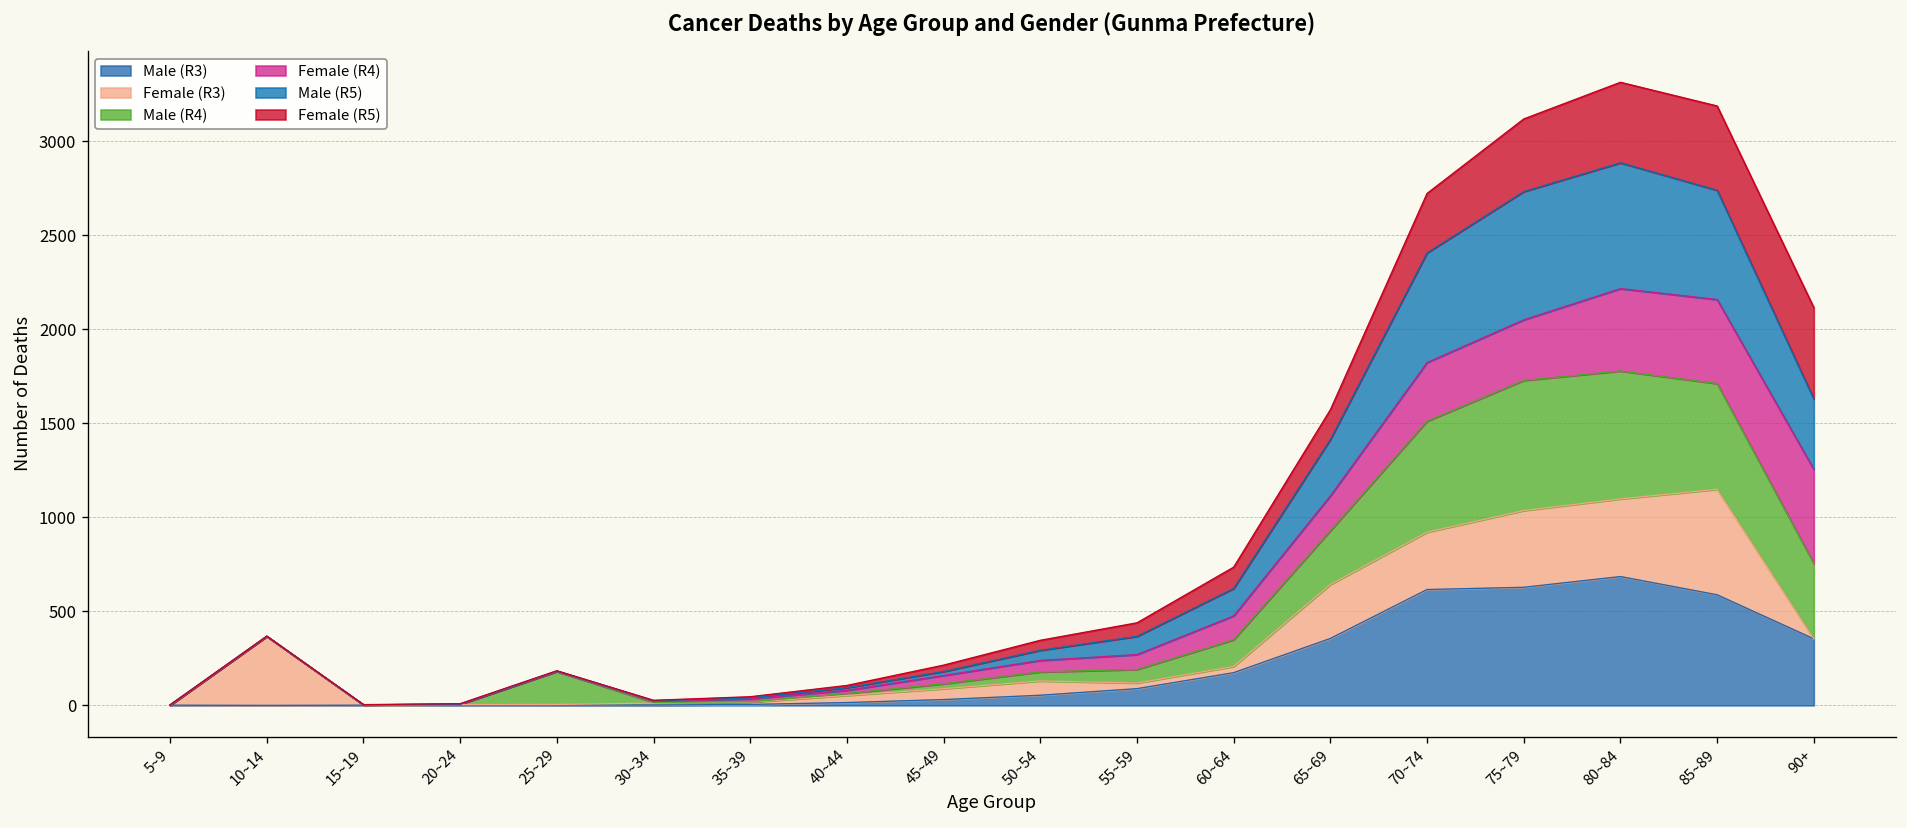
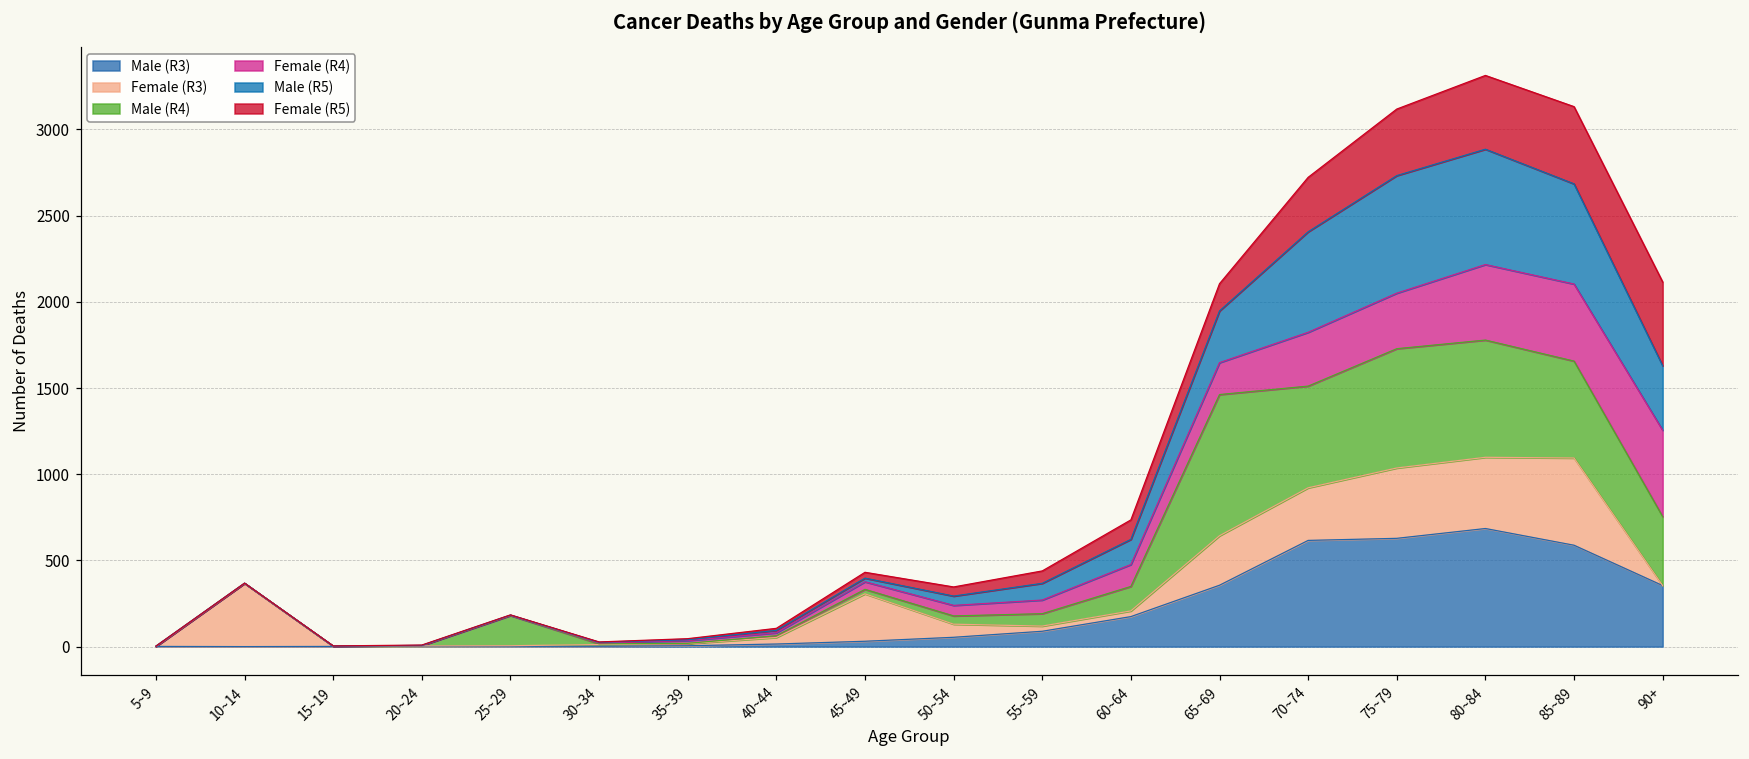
Female (R3), 45~49: 60 -> 280
Male (R4), 65~69: 290 -> 820
Female (R3), 85~89: 560 -> 510
